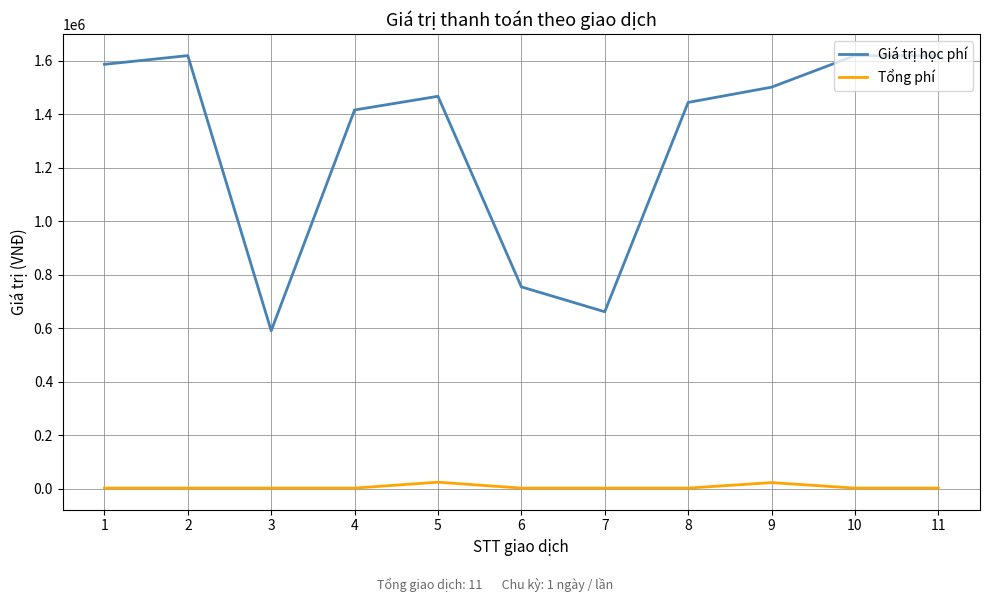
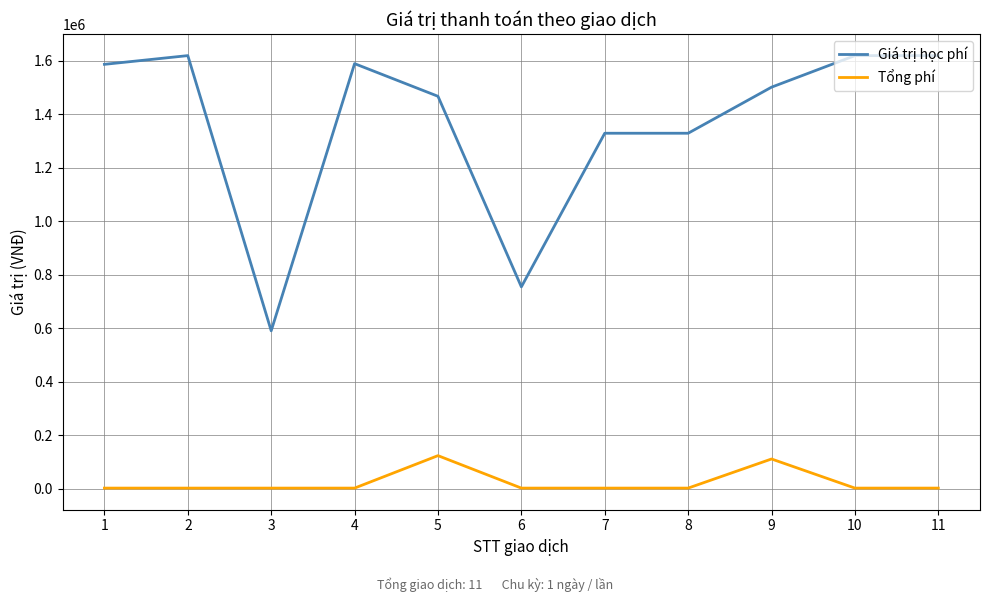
Giá trị học phí, 4: 1420000 -> 1590000
Tổng phí, 5: 30000 -> 120000
Giá trị học phí, 7: 660000 -> 1330000
Giá trị học phí, 8: 1440000 -> 1330000
Tổng phí, 9: 20000 -> 110000
